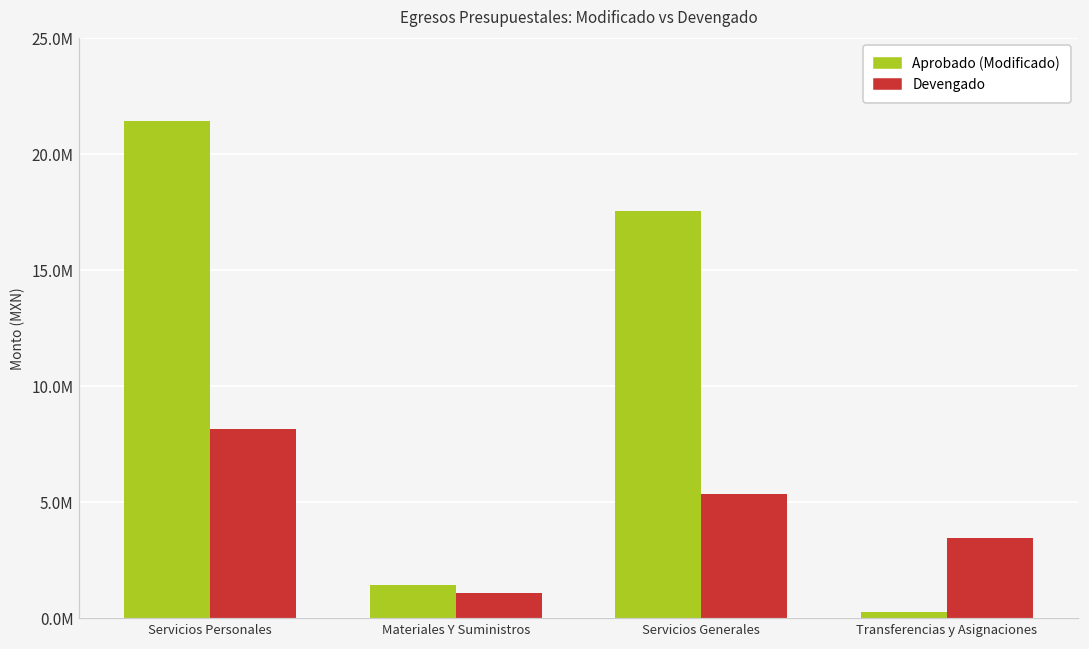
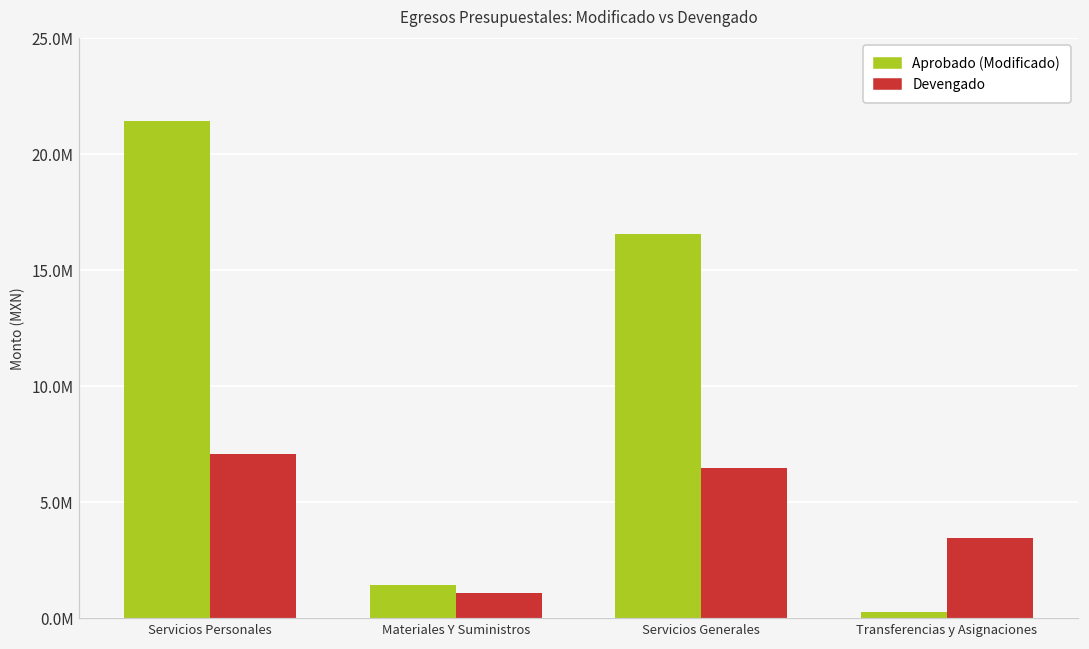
Devengado, Servicios Personales: 8200000 -> 7100000
Aprobado (Modificado), Servicios Generales: 17600000 -> 16600000
Devengado, Servicios Generales: 5400000 -> 6500000
